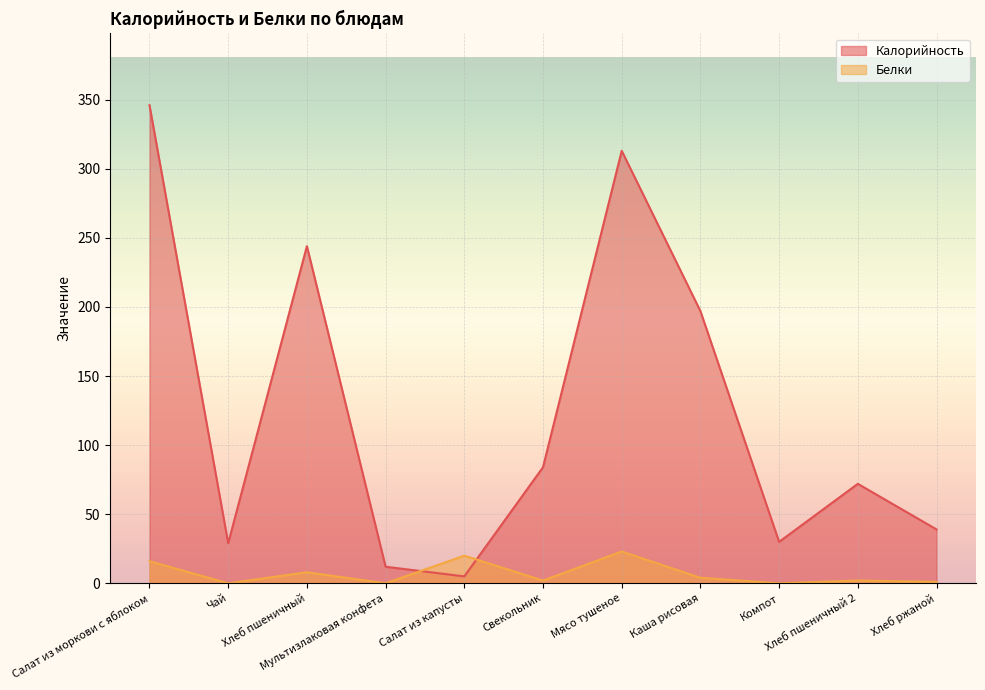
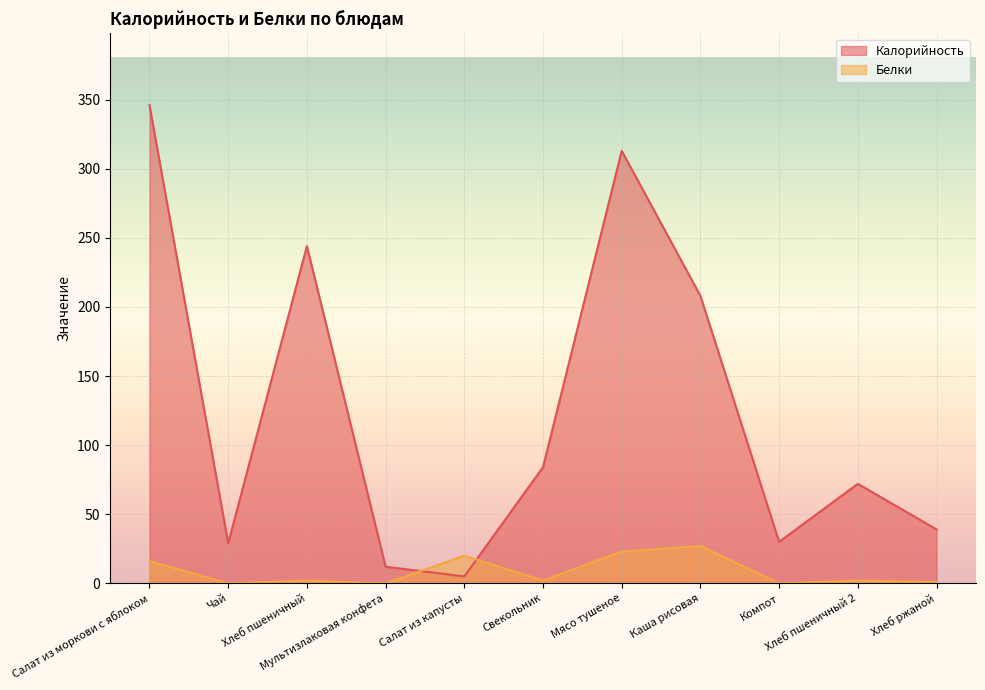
Белки, Хлеб пшеничный: 8 -> 2
Калорийность, Каша рисовая: 197 -> 208
Белки, Каша рисовая: 4 -> 27
